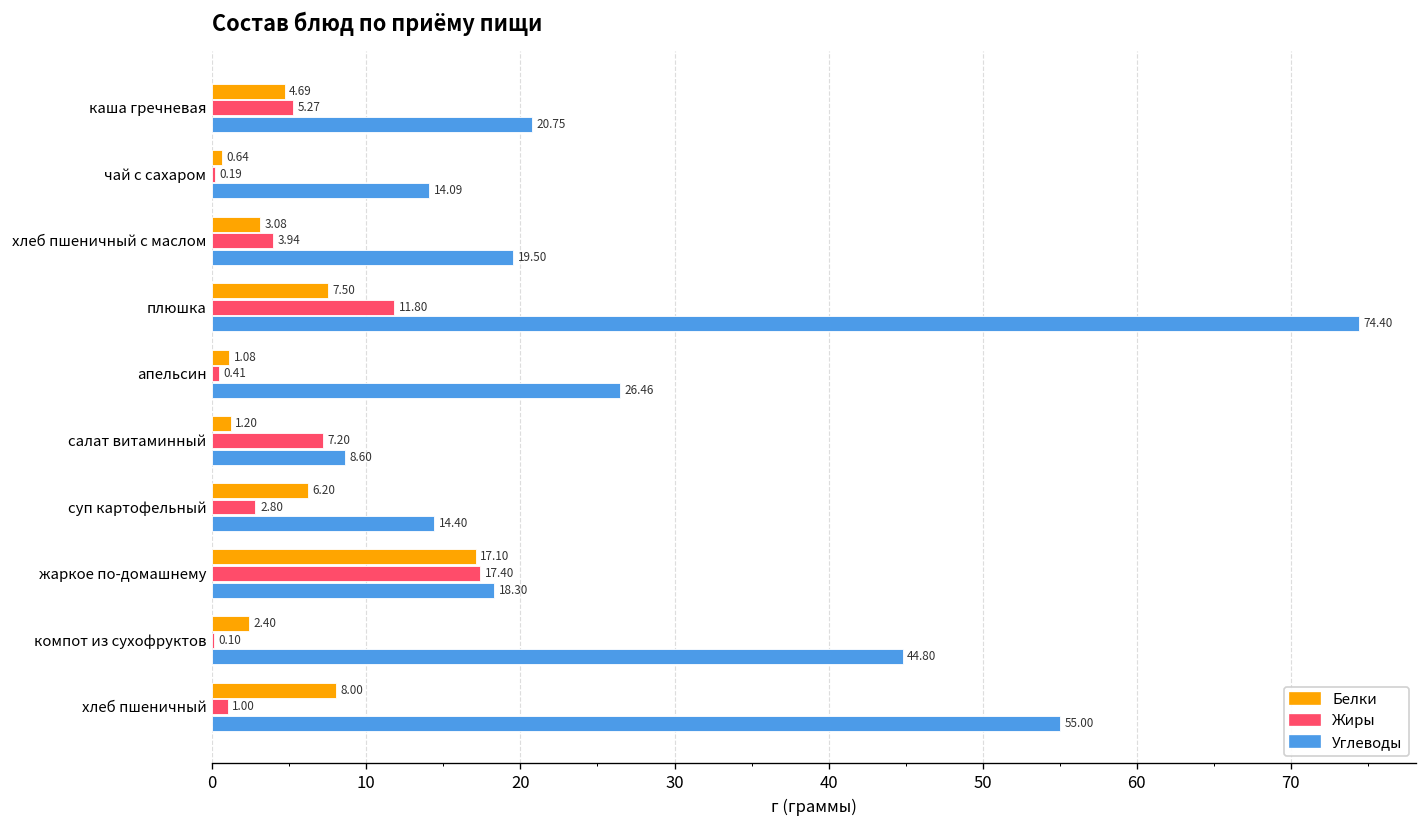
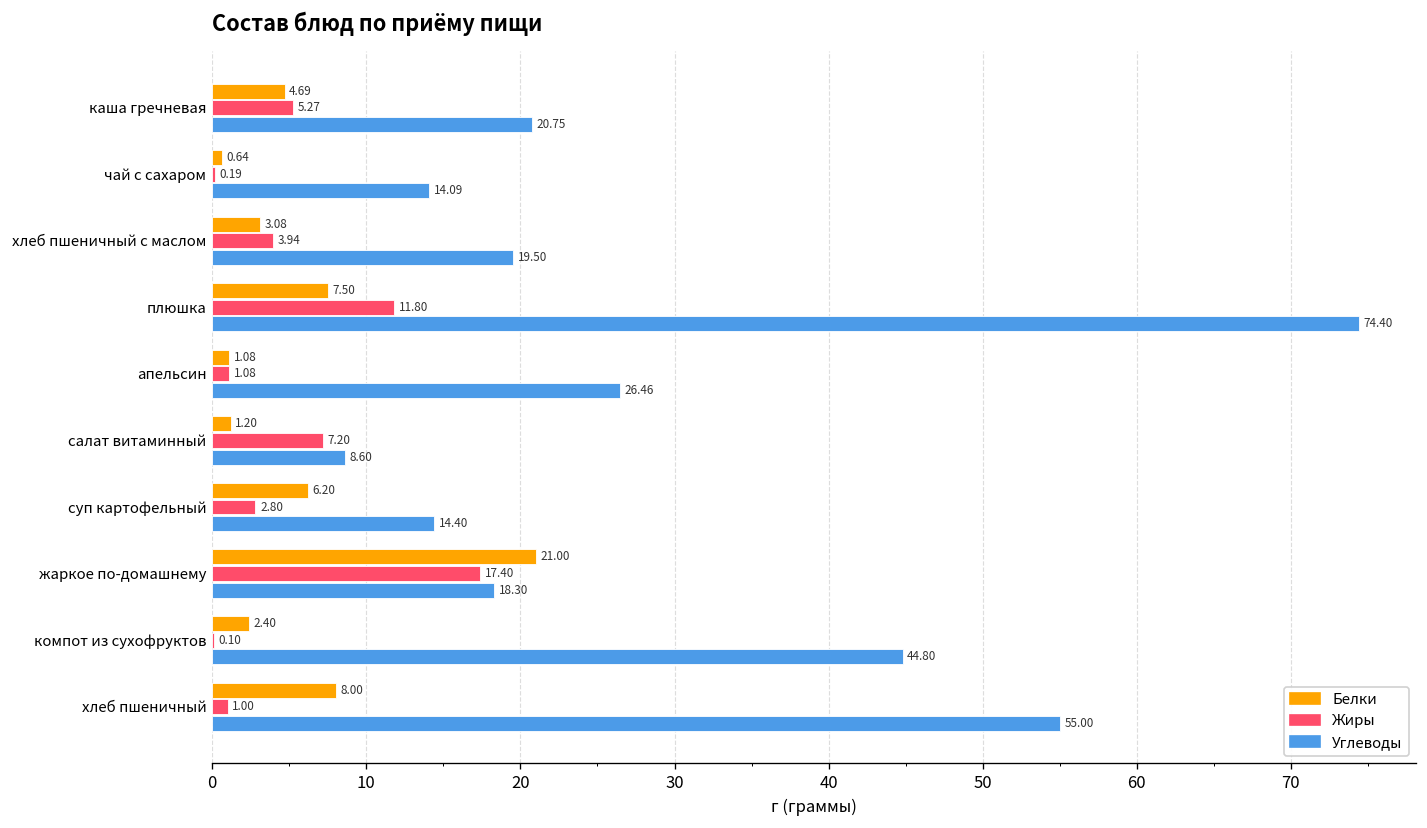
Жиры, апельсин: 0.41 -> 1.08
Белки, жаркое по-домашнему: 17.10 -> 21.00
